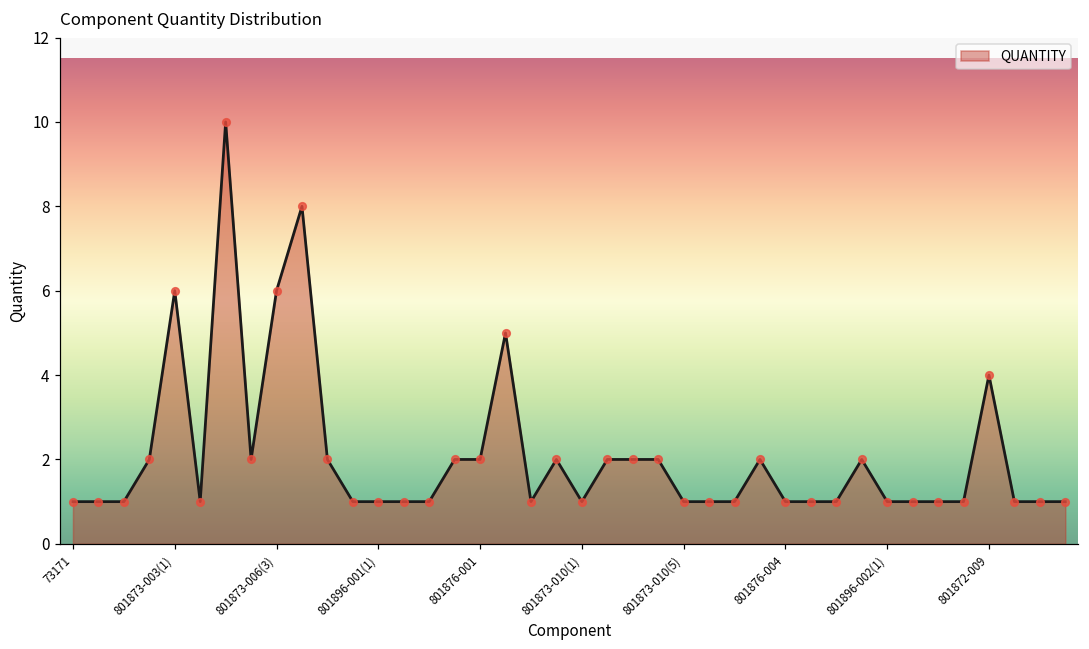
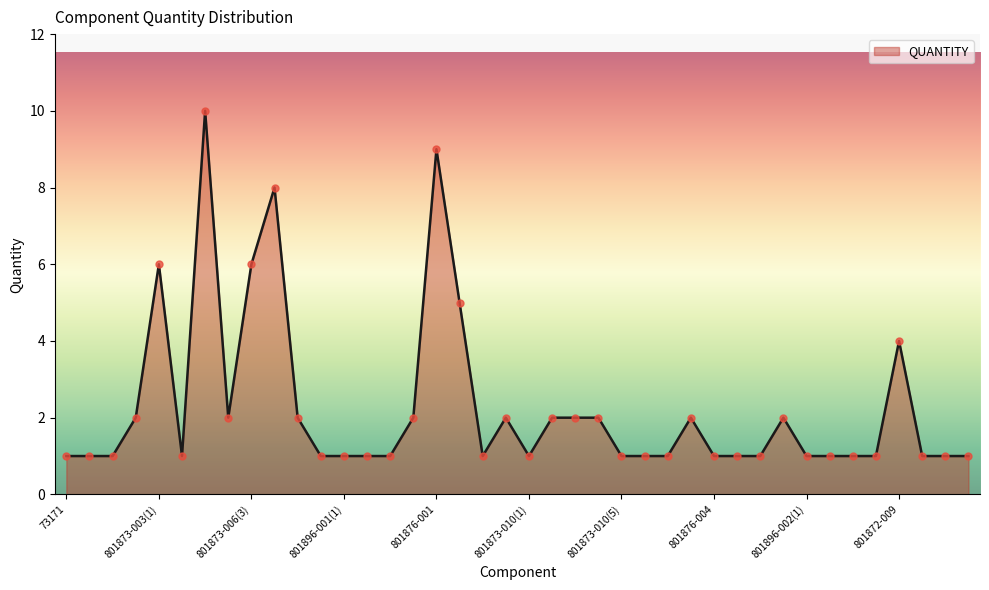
801876-001: 2 -> 9
